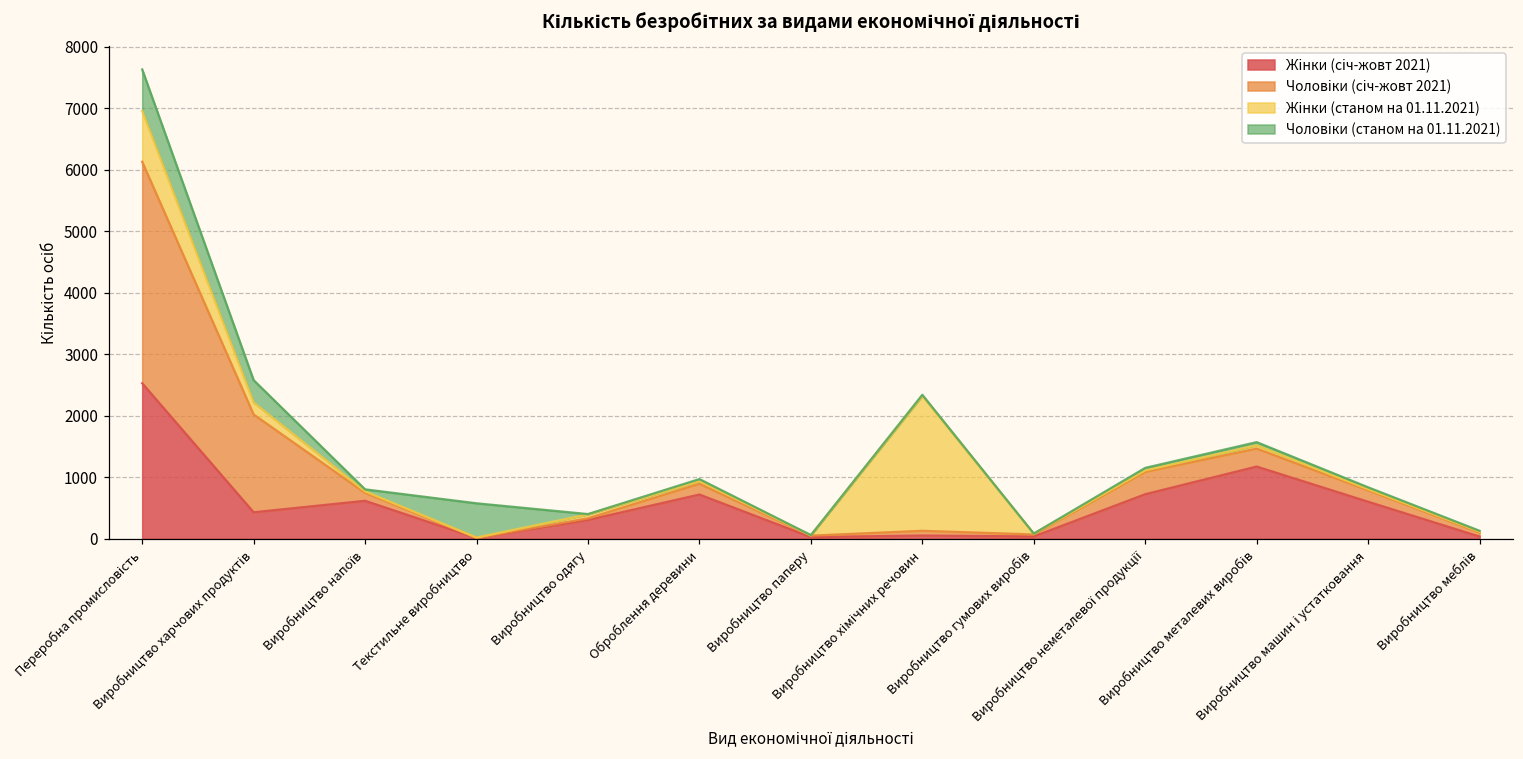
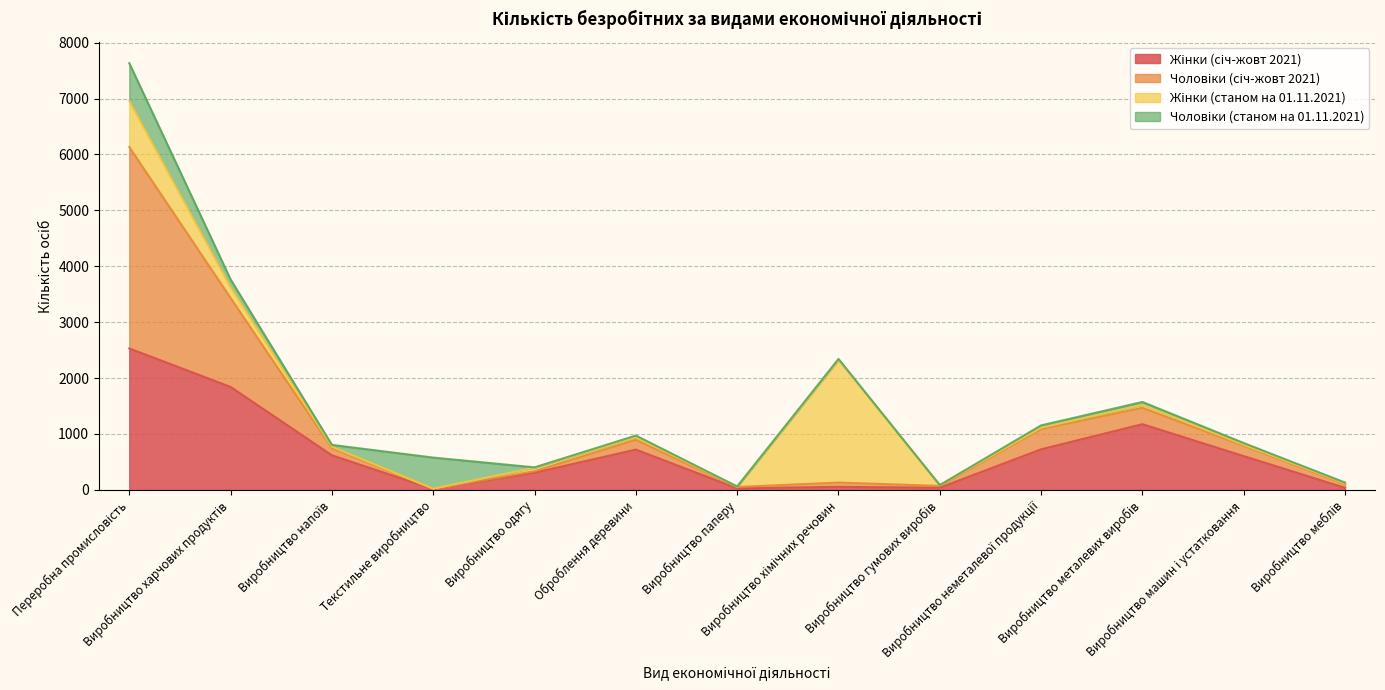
Жінки (січ-жовт 2021), Виробництво харчових продуктів: 400 -> 1800
Чоловіки (станом на 01.11.2021), Виробництво харчових продуктів: 400 -> 100
